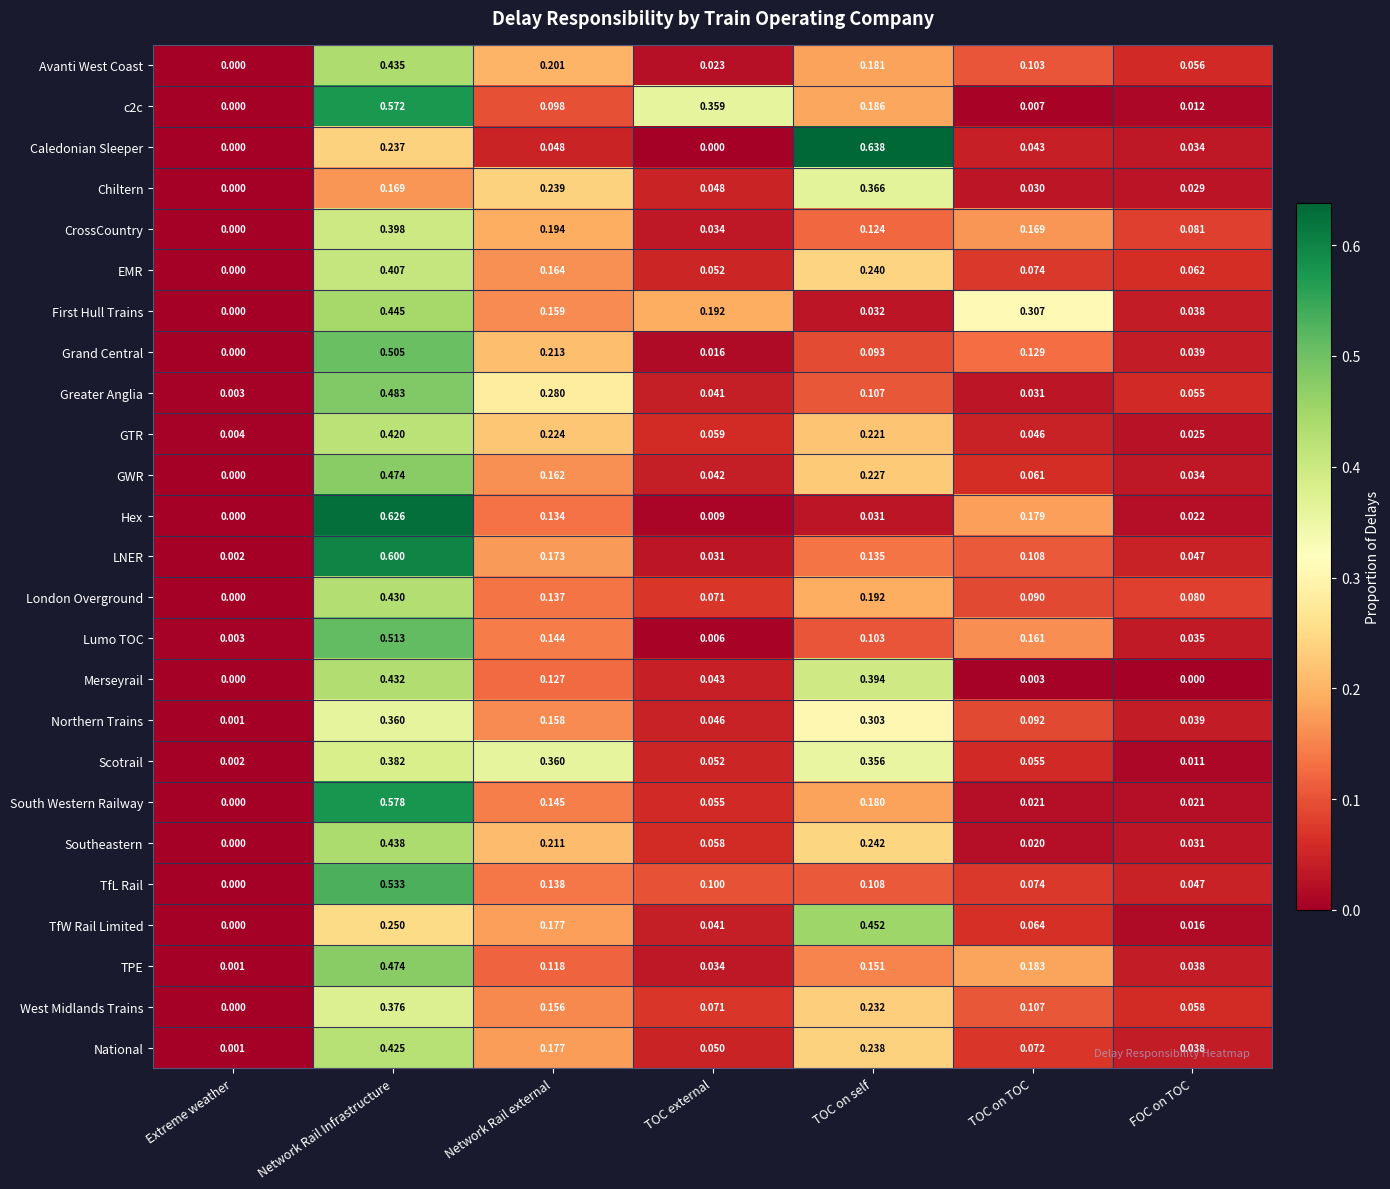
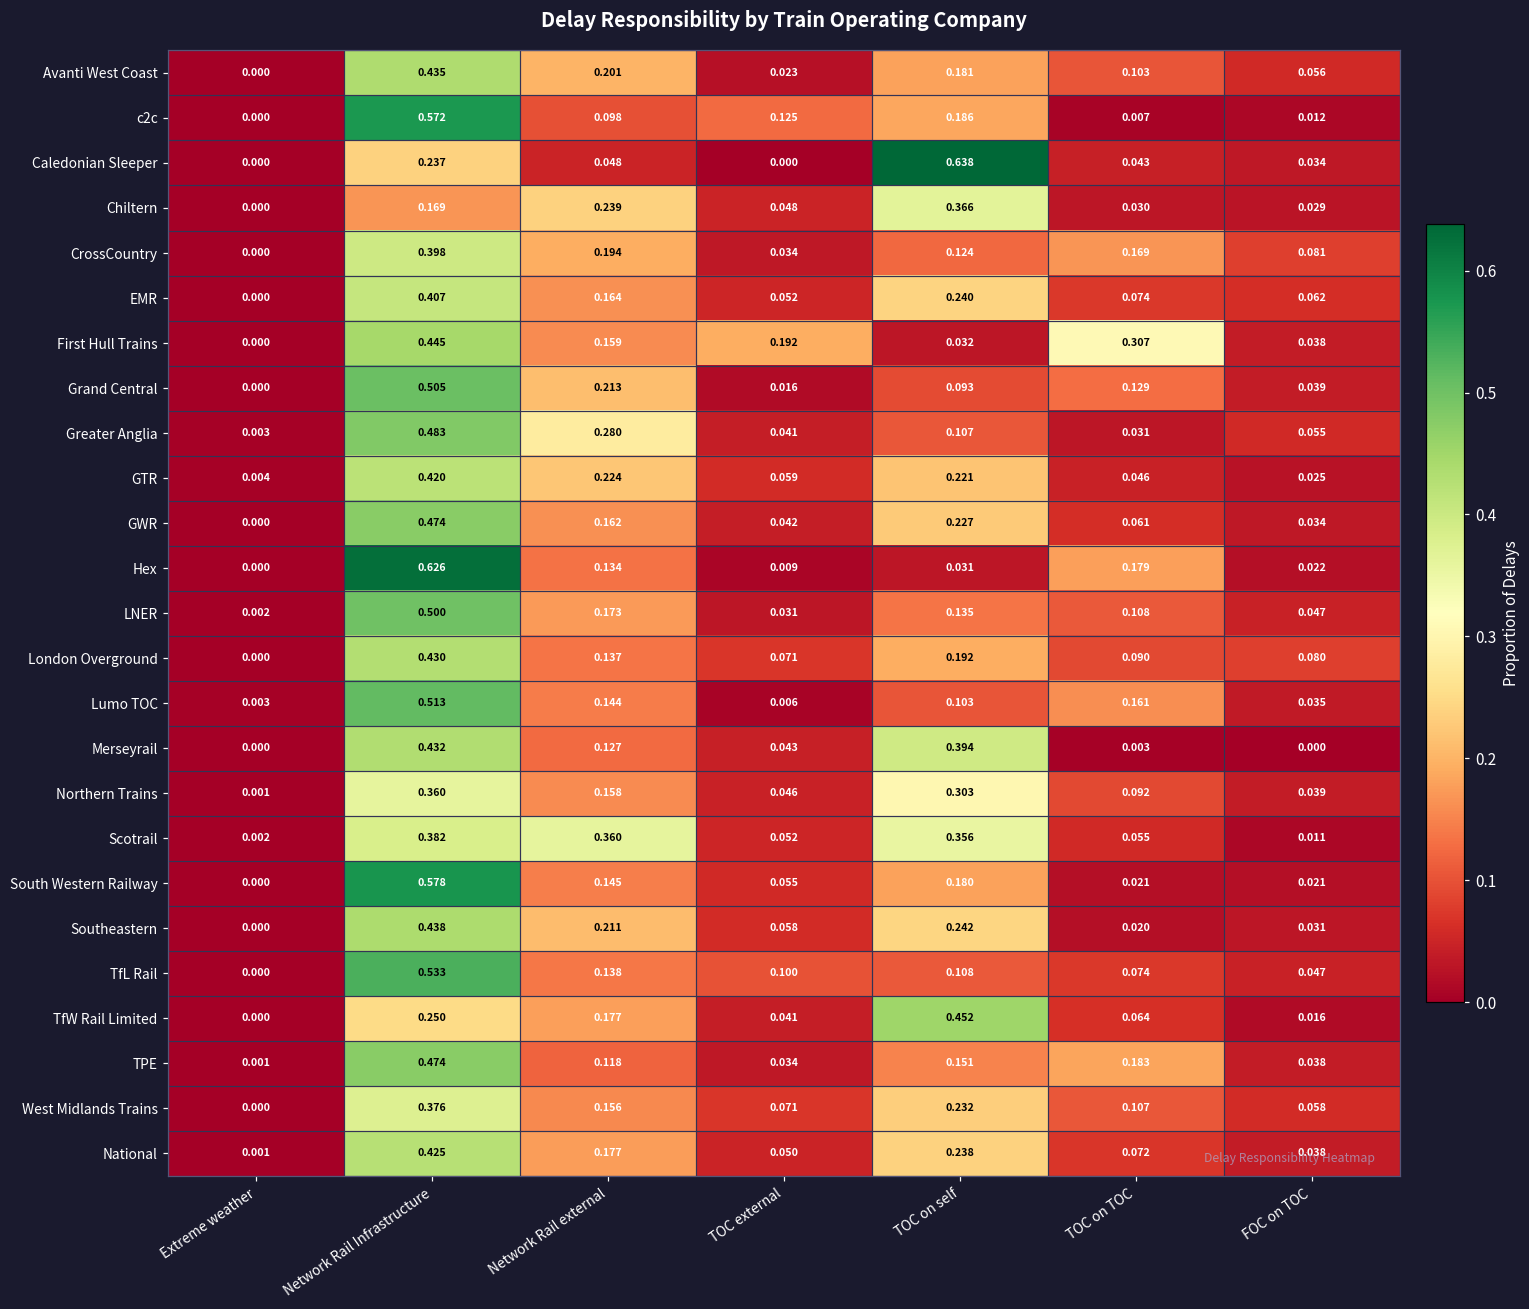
c2c, TOC external: 0.359 -> 0.125
LNER, Network Rail Infrastructure: 0.600 -> 0.500
